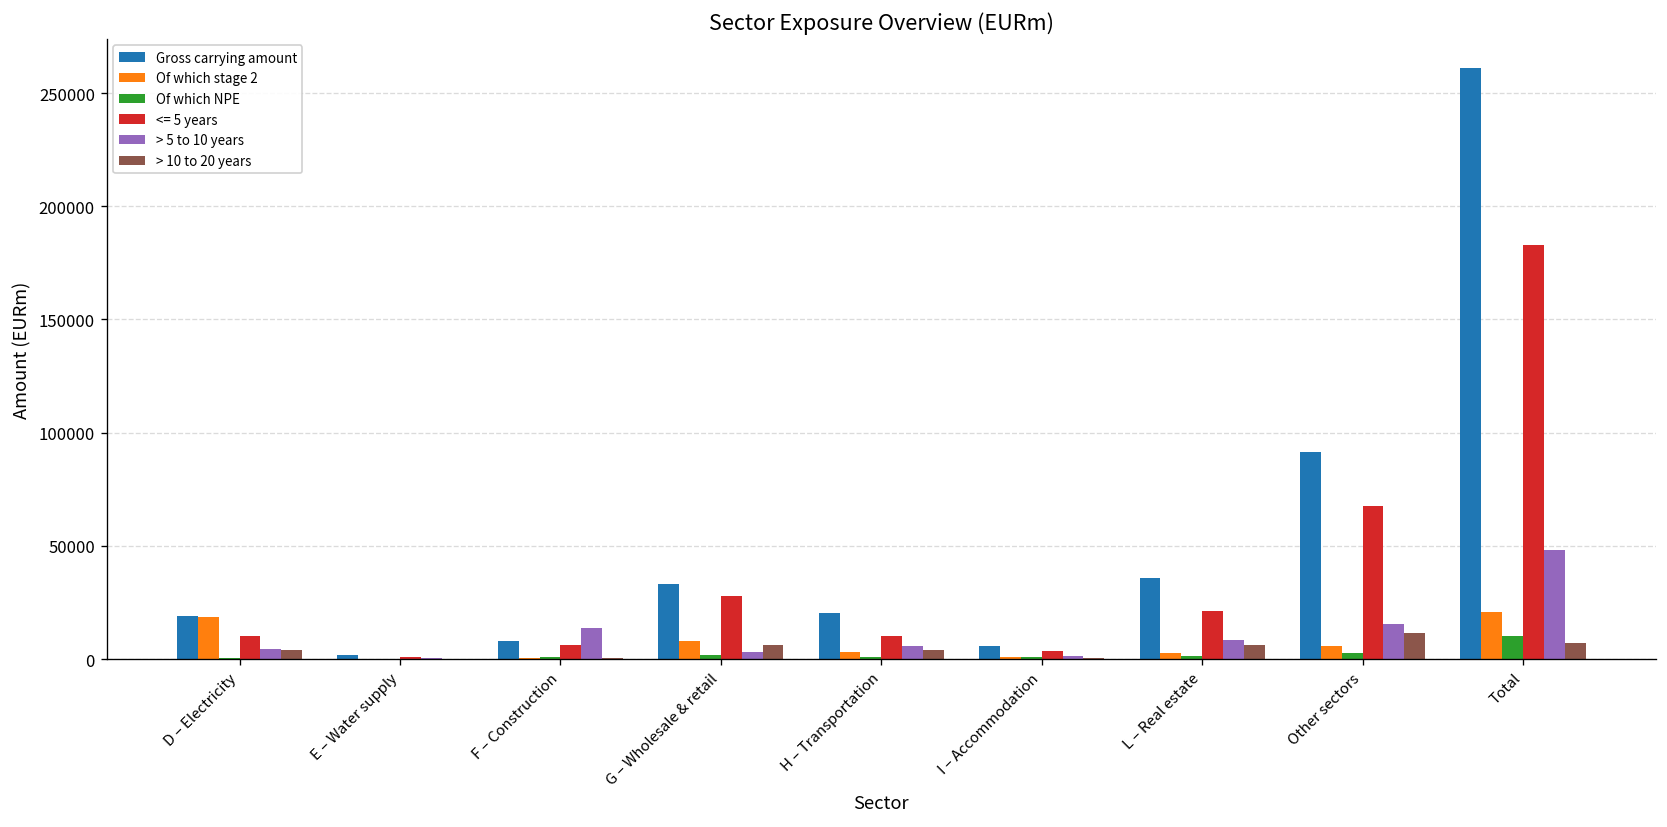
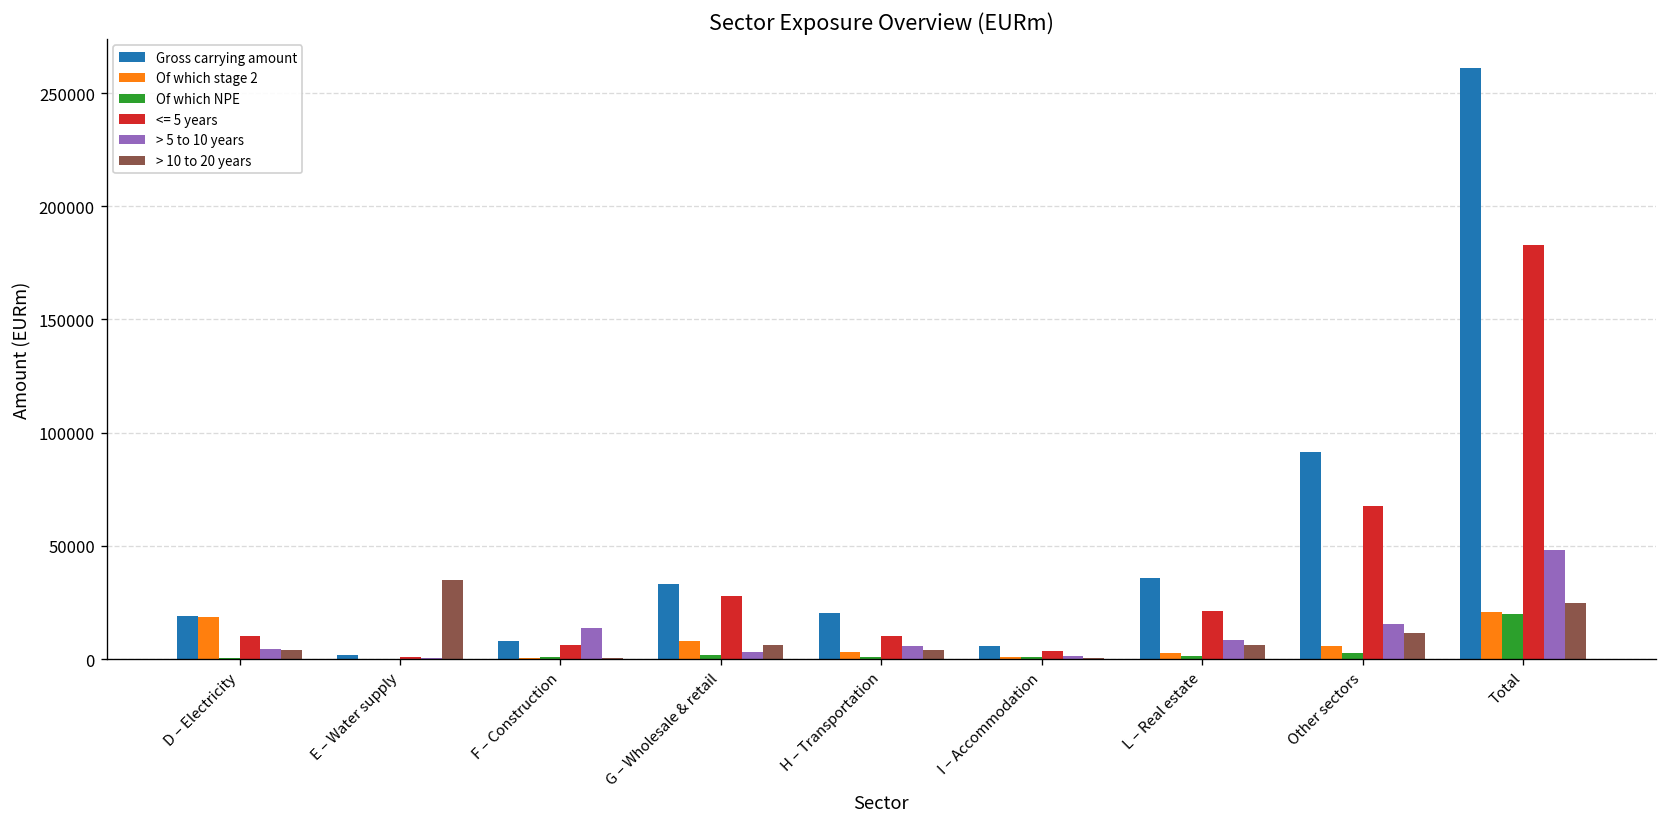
> 10 to 20 years, E – Water supply: 0 -> 35000
Of which NPE, Total: 10000 -> 20000
> 10 to 20 years, Total: 7000 -> 25000
